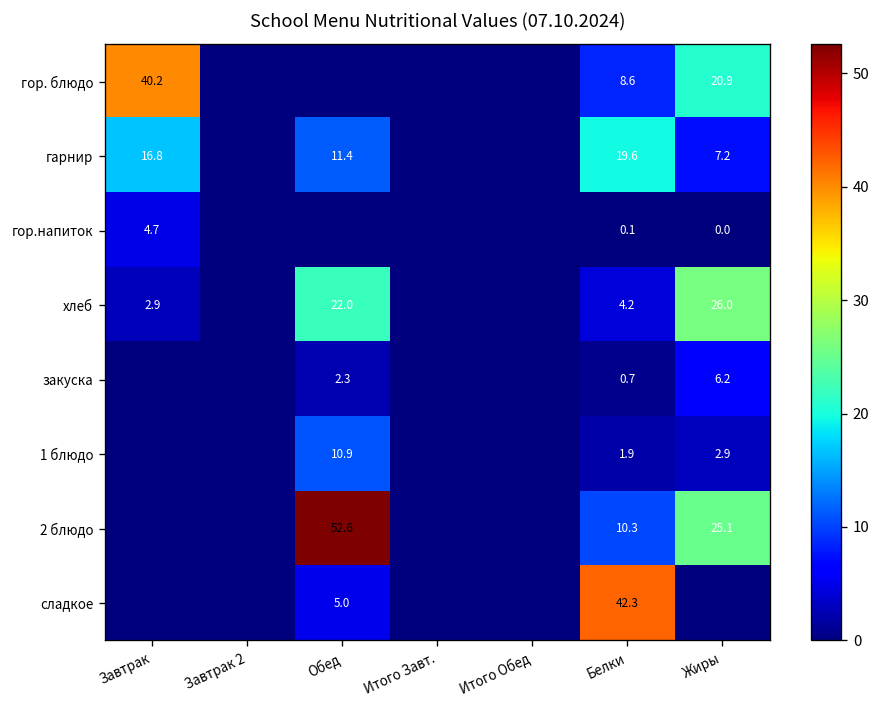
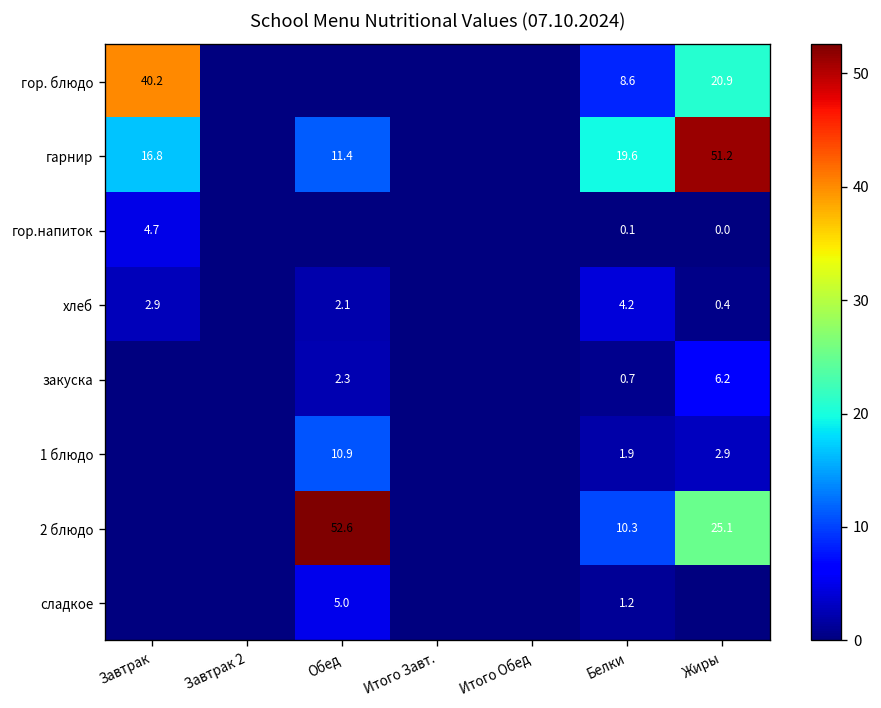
гарнир, Жиры: 7.2 -> 51.2
хлеб, Обед: 22.0 -> 2.1
хлеб, Жиры: 26.0 -> 0.4
сладкое, Белки: 42.3 -> 1.2
